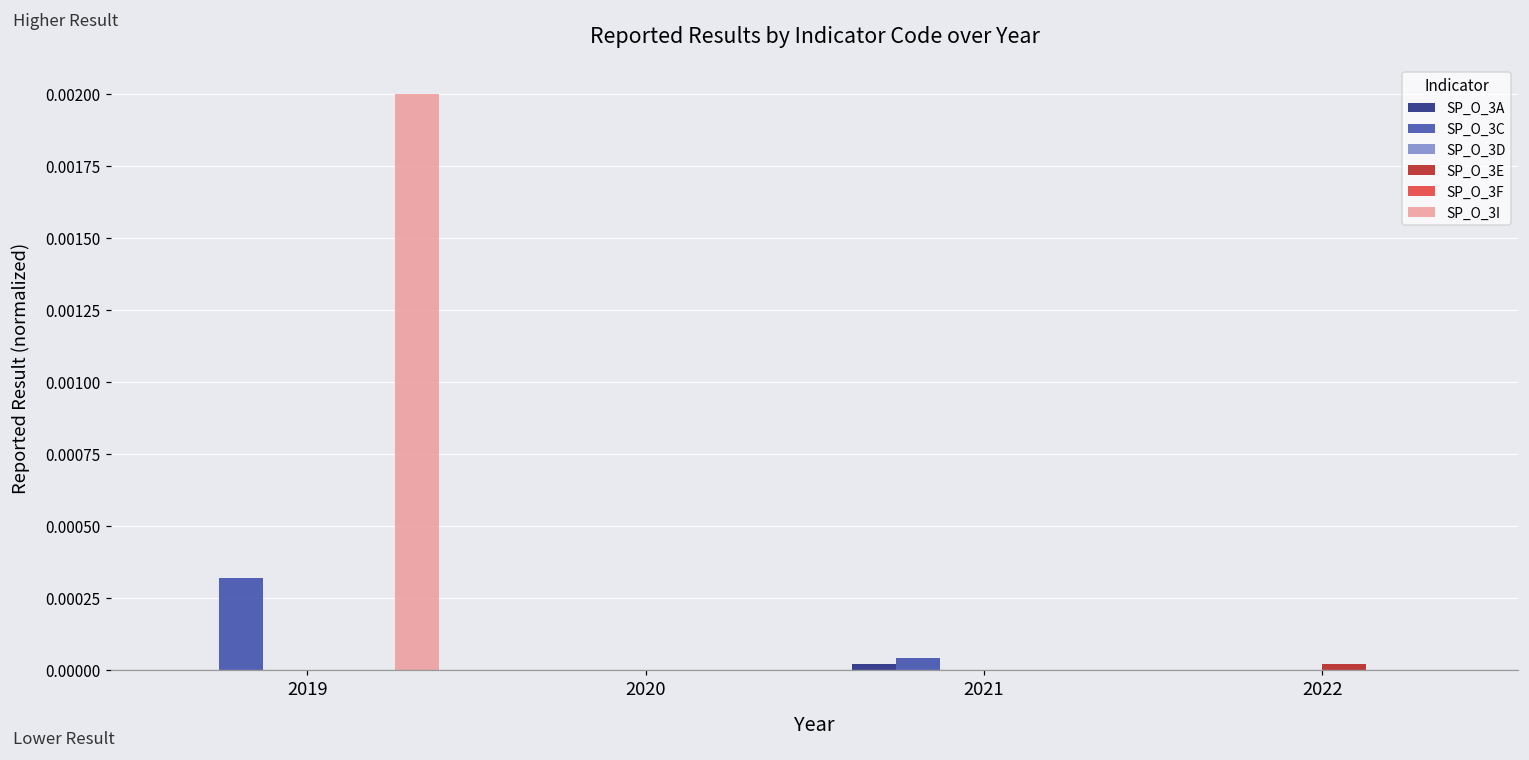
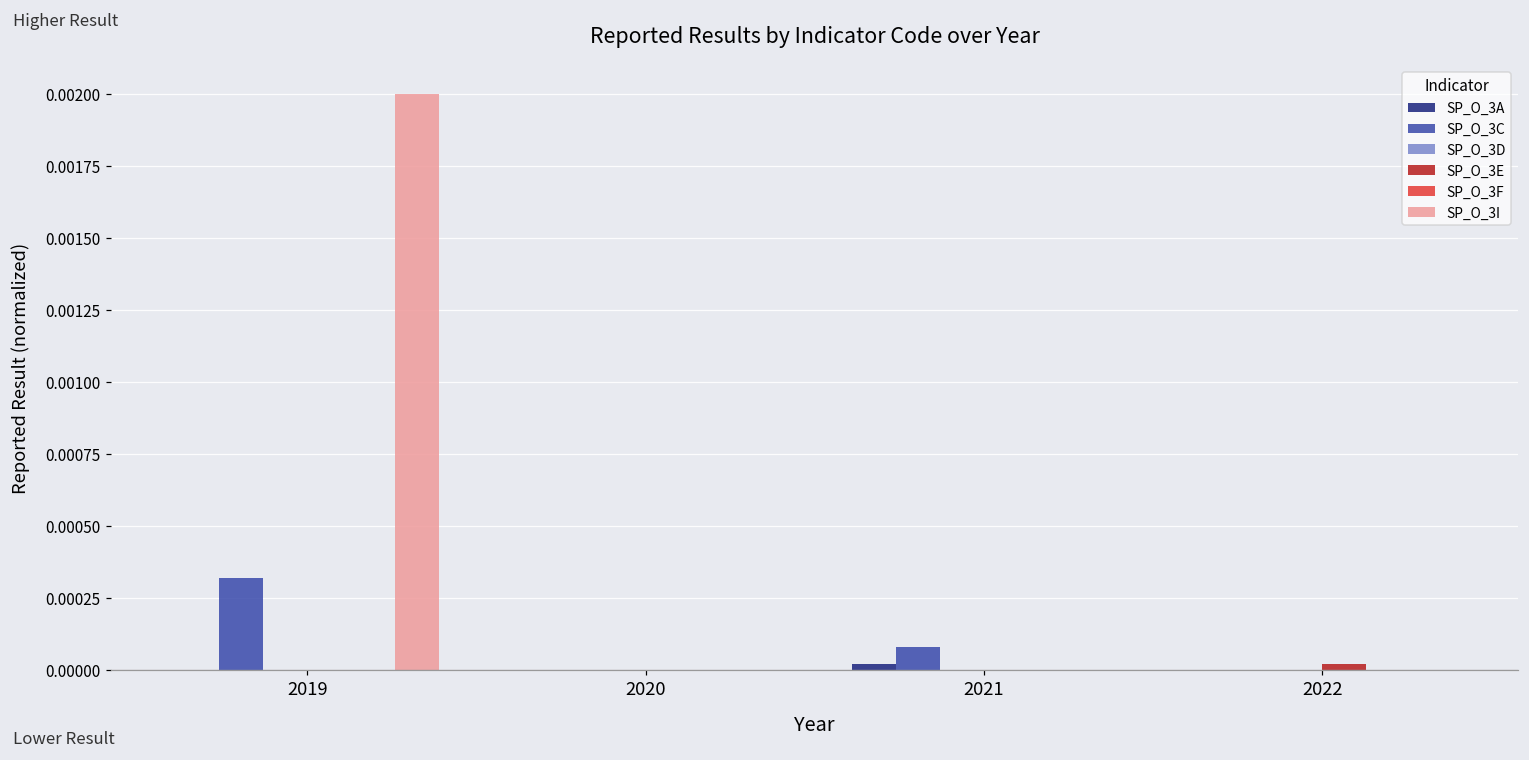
SP_O_3C, 2021: 0.00004 -> 0.00008
